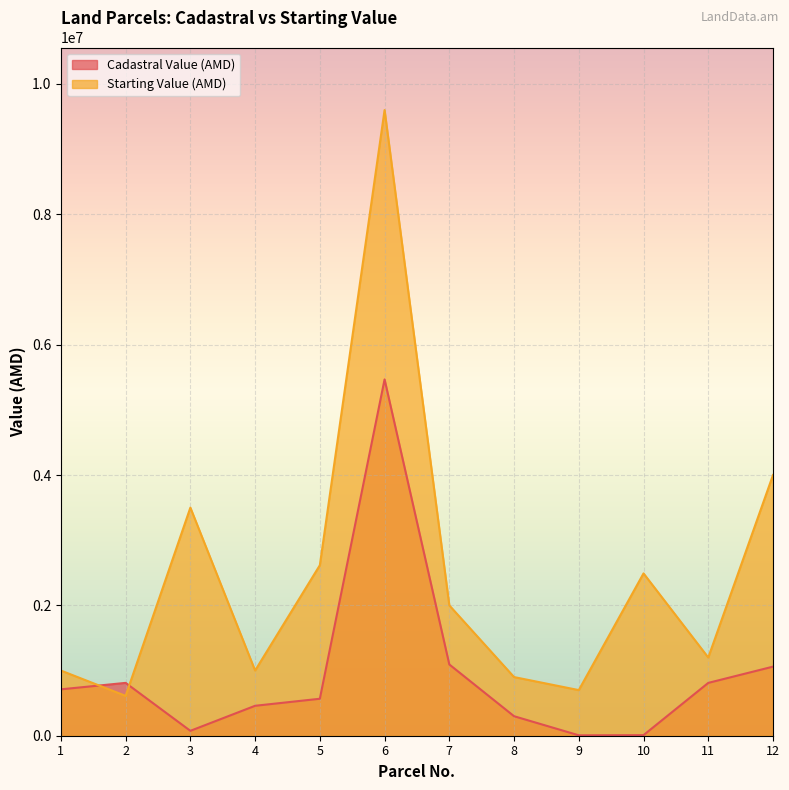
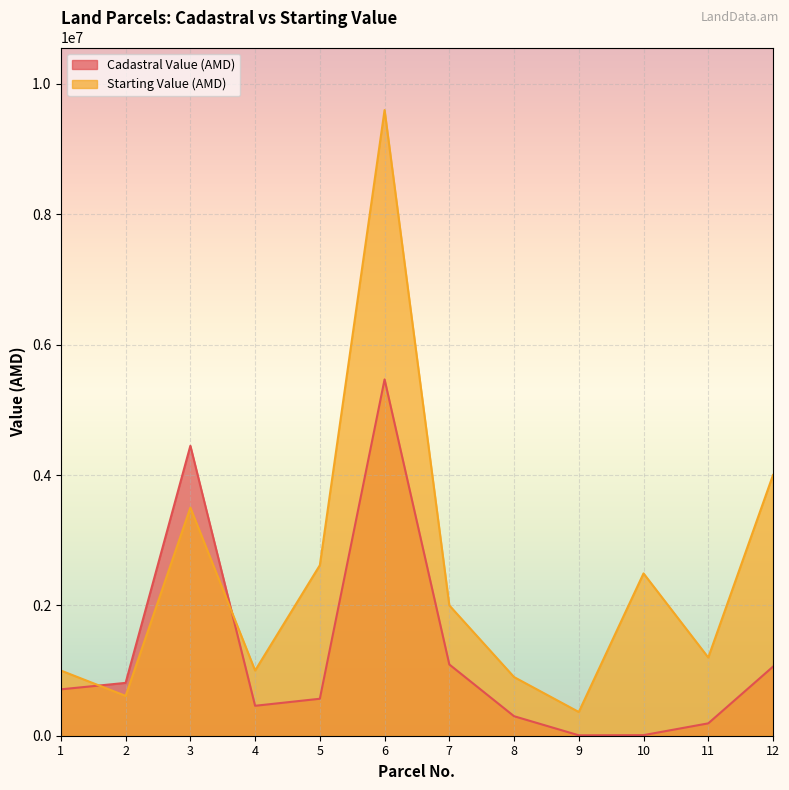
Cadastral Value (AMD), 3: 100000 -> 4400000
Starting Value (AMD), 9: 700000 -> 400000
Cadastral Value (AMD), 11: 800000 -> 200000
